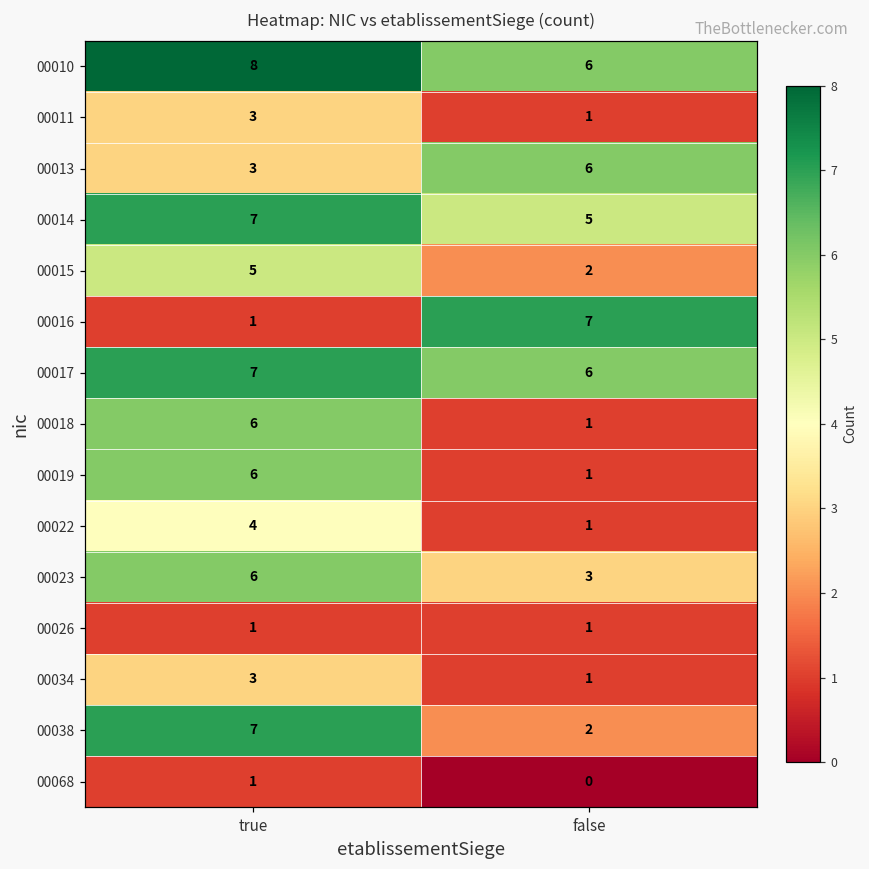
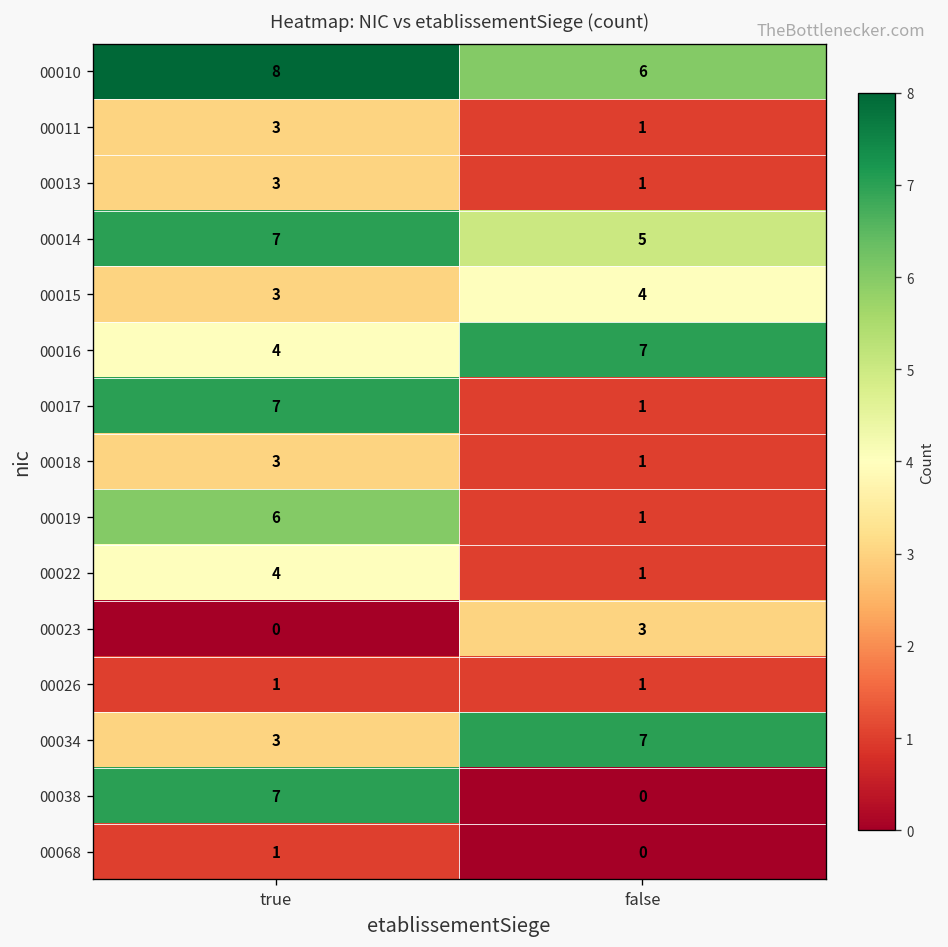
00013, false: 6 -> 1
00015, true: 5 -> 3
00015, false: 2 -> 4
00016, true: 1 -> 4
00017, false: 6 -> 1
00018, true: 6 -> 3
00023, true: 6 -> 0
00034, false: 1 -> 7
00038, false: 2 -> 0
